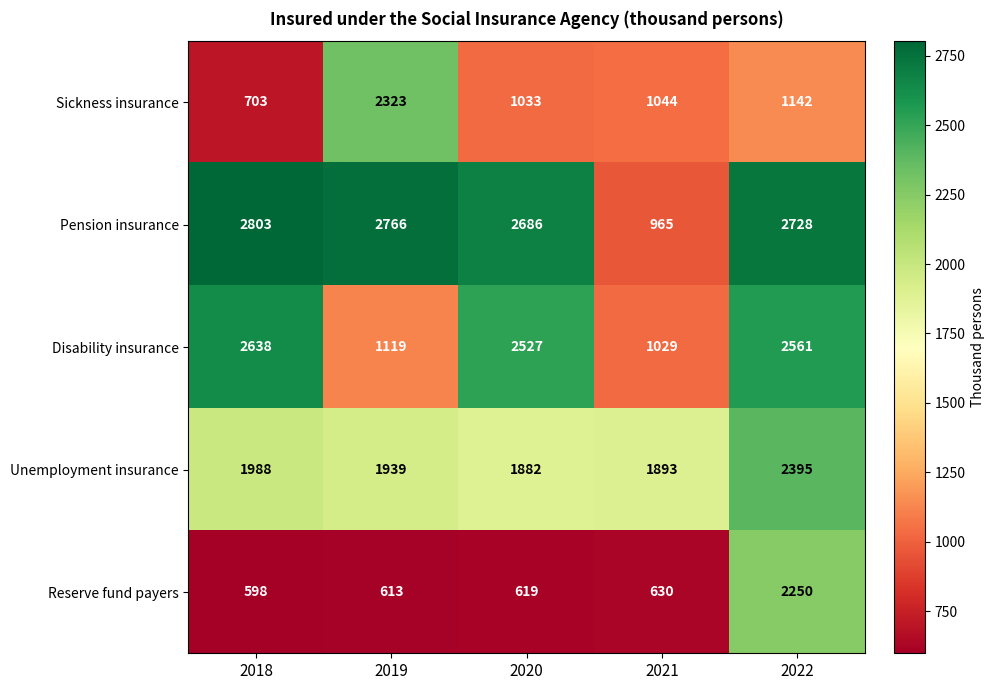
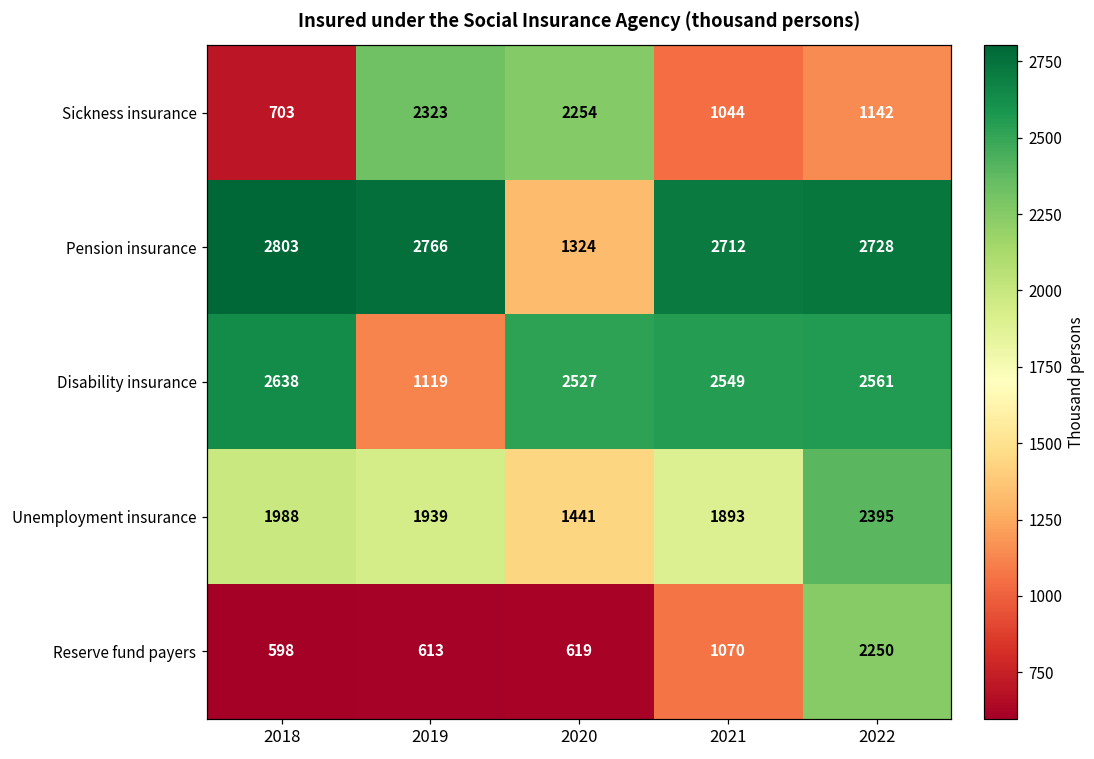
Sickness insurance, 2020: 1033 -> 2254
Pension insurance, 2020: 2686 -> 1324
Pension insurance, 2021: 965 -> 2712
Disability insurance, 2021: 1029 -> 2549
Unemployment insurance, 2020: 1882 -> 1441
Reserve fund payers, 2021: 630 -> 1070
